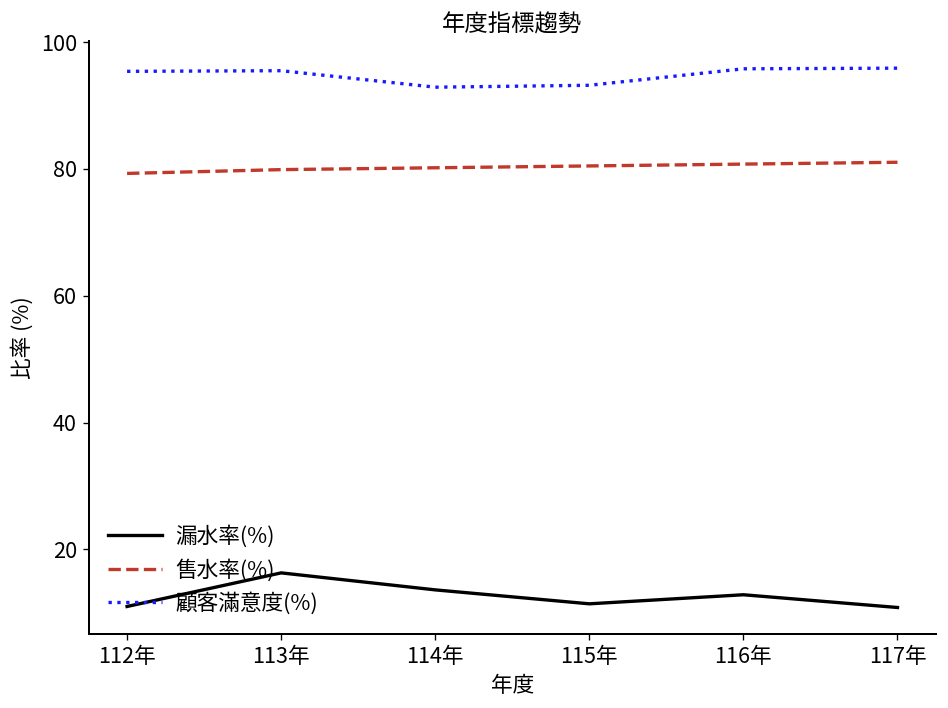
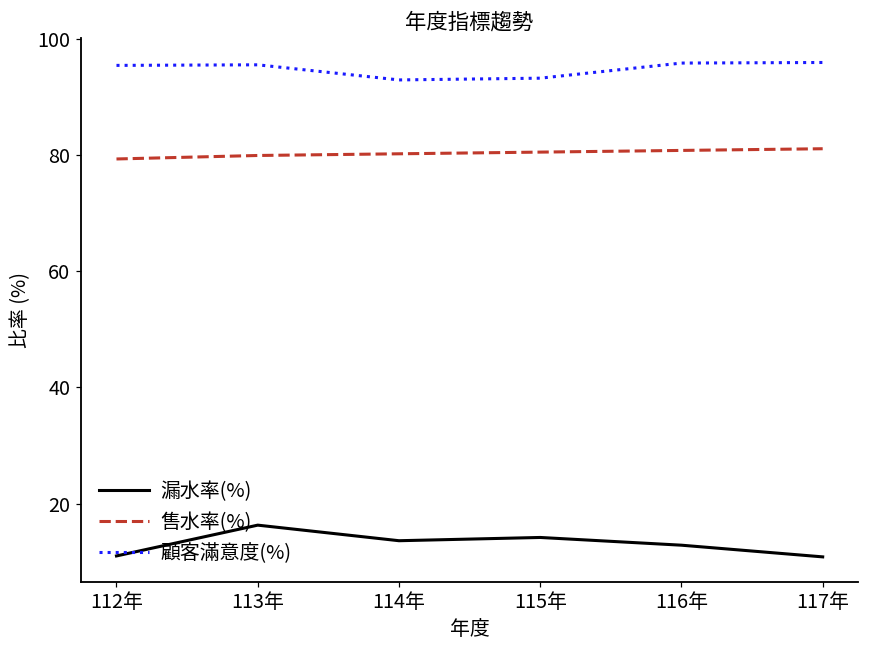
漏水率(%), 115年: 11 -> 14
